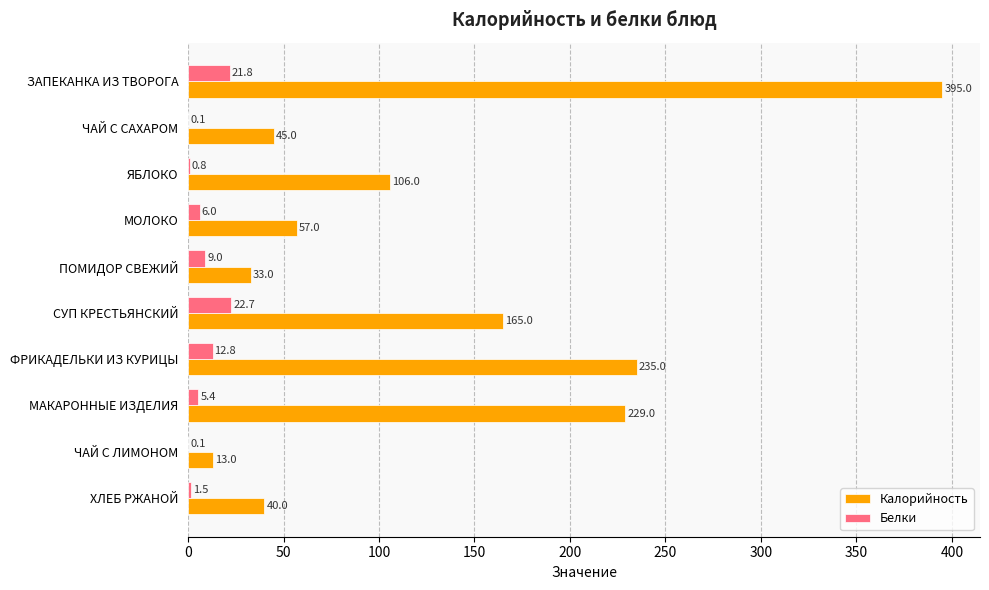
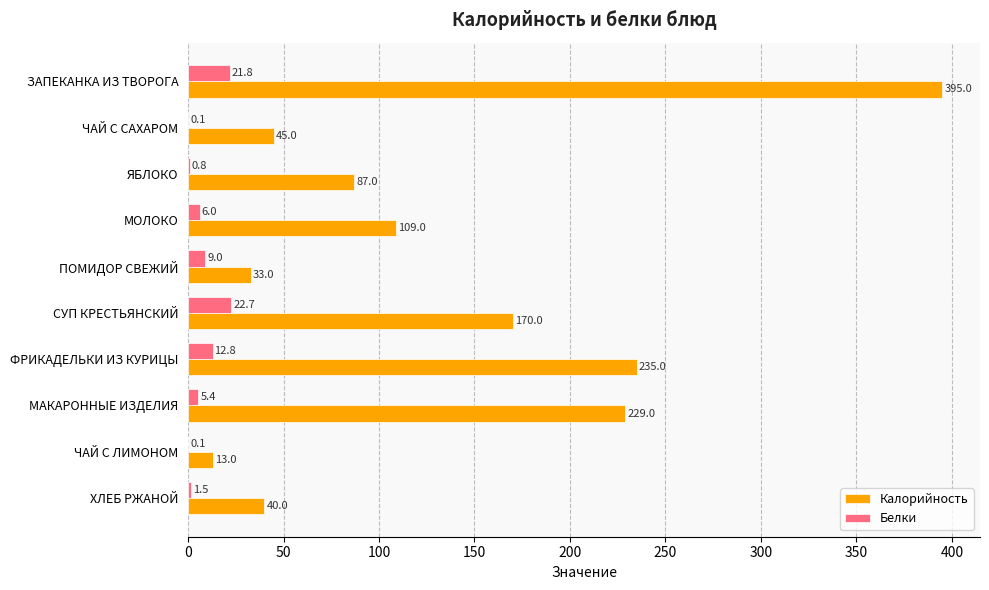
Калорийность, ЯБЛОКО: 106.0 -> 87.0
Калорийность, МОЛОКО: 57.0 -> 109.0
Калорийность, СУП КРЕСТЬЯНСКИЙ: 165.0 -> 170.0
